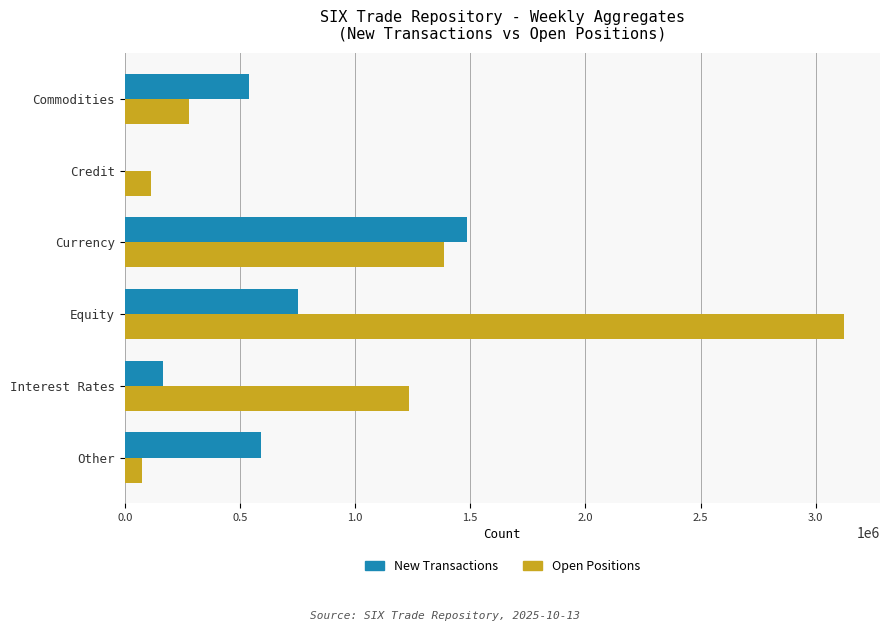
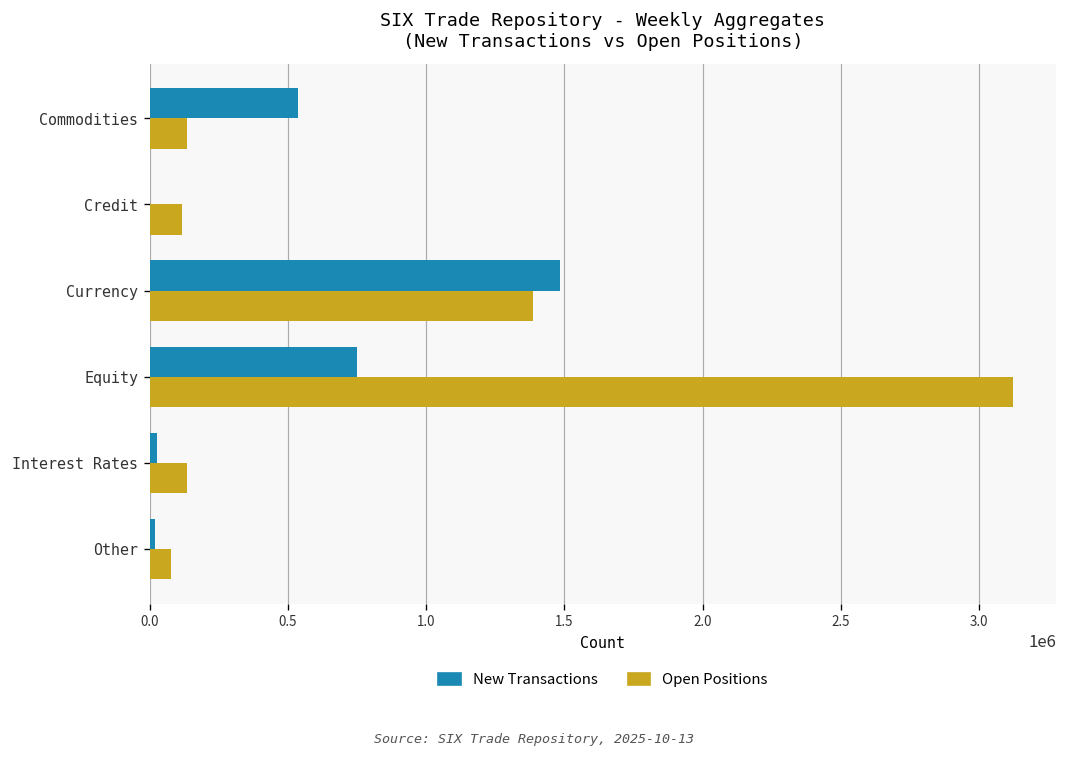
Open Positions, Commodities: 280000 -> 140000
New Transactions, Interest Rates: 170000 -> 30000
Open Positions, Interest Rates: 1230000 -> 140000
New Transactions, Other: 590000 -> 20000
